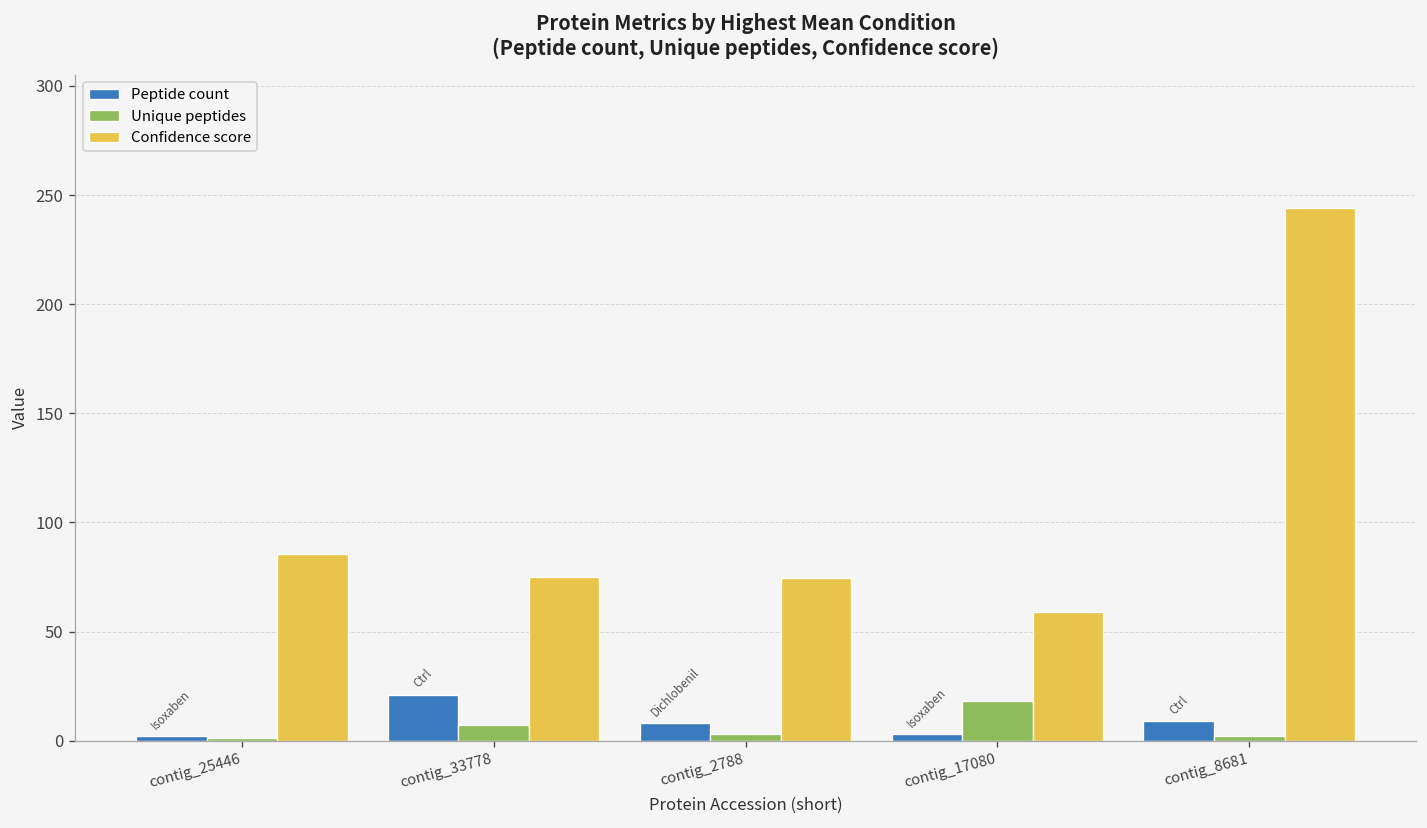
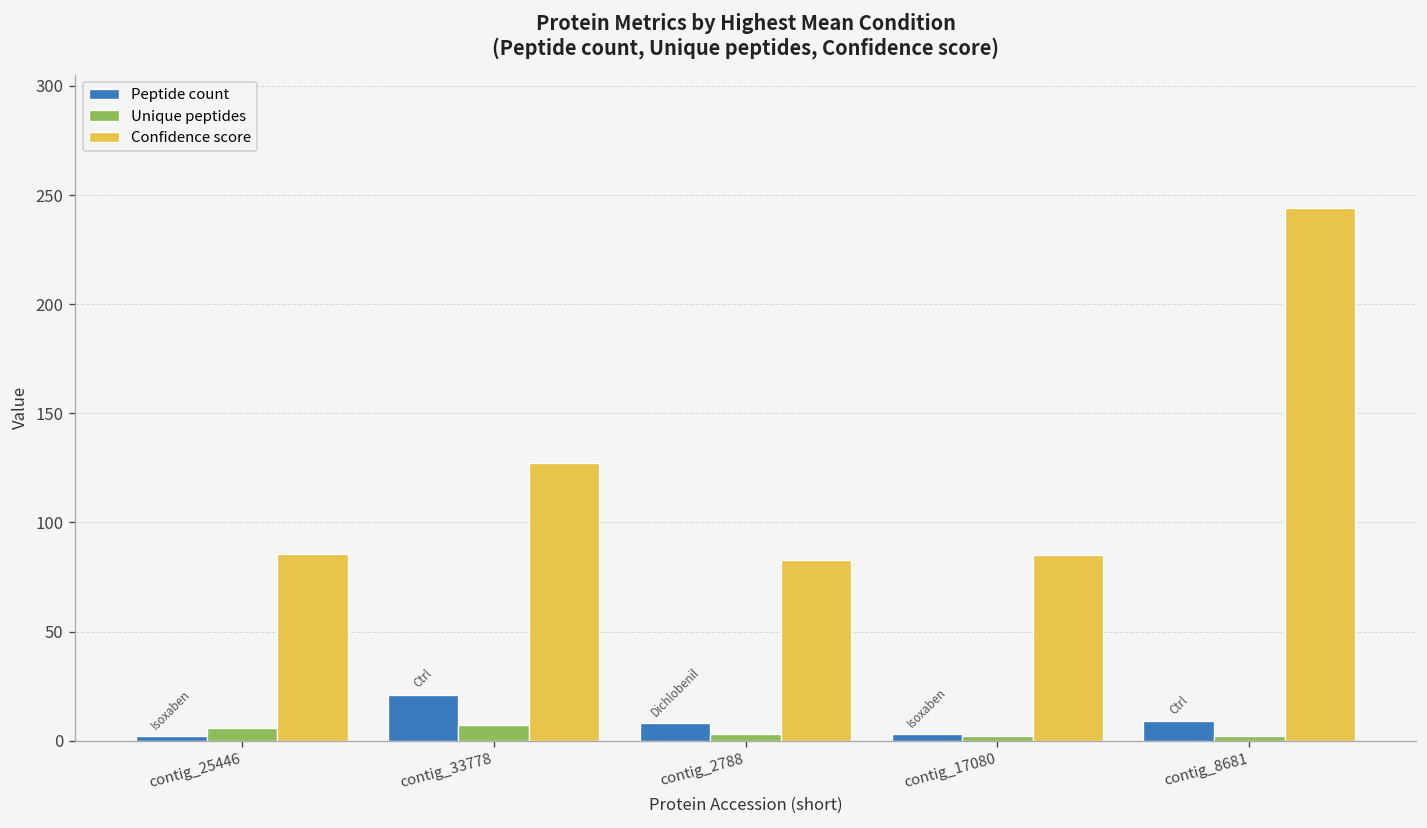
Unique peptides, contig_25446: 1 -> 6
Confidence score, contig_33778: 75 -> 127
Confidence score, contig_2788: 75 -> 83
Unique peptides, contig_17080: 18 -> 2
Confidence score, contig_17080: 59 -> 85
